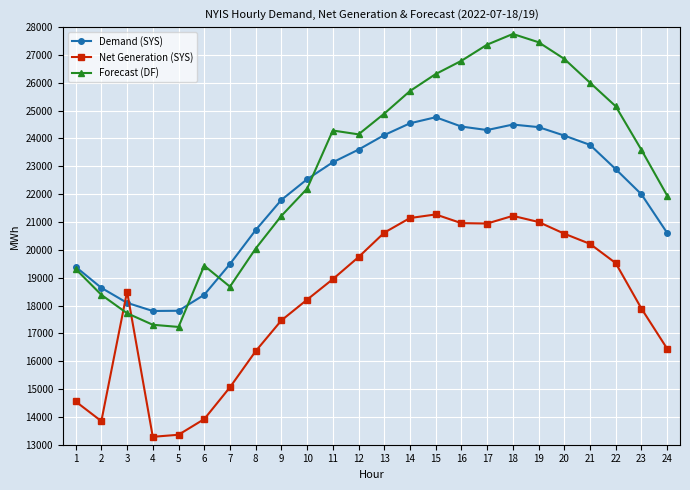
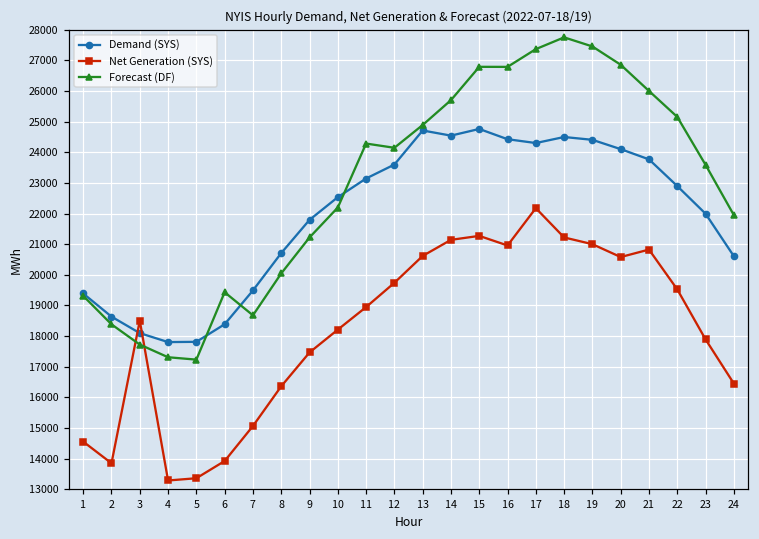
Demand (SYS), 13: 24100 -> 24700
Forecast (DF), 15: 26300 -> 26800
Net Generation (SYS), 17: 20900 -> 22200
Net Generation (SYS), 21: 20200 -> 20800
